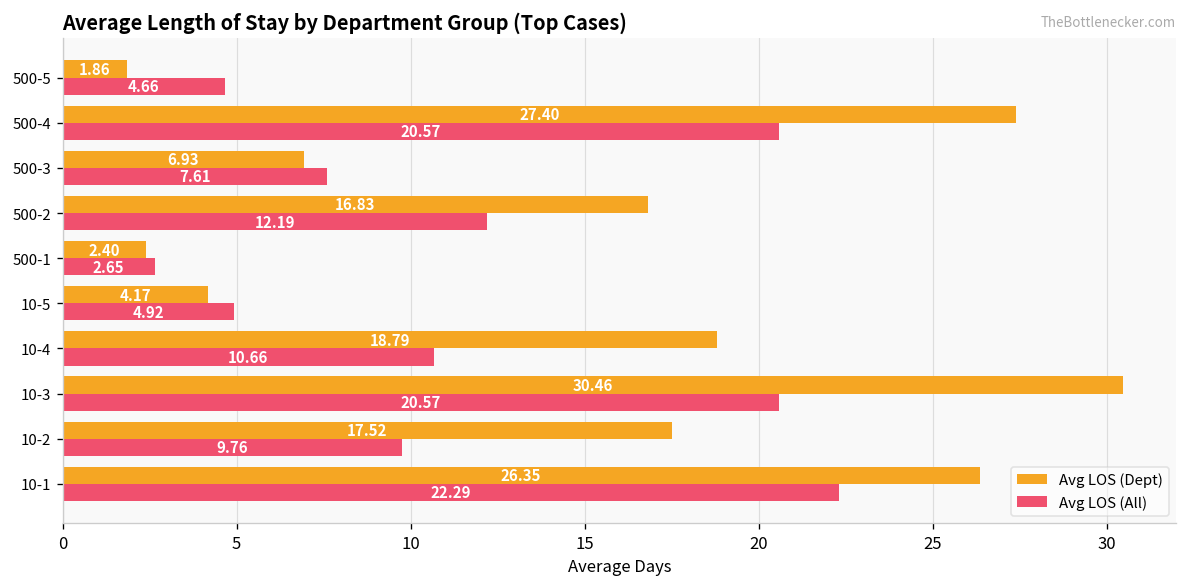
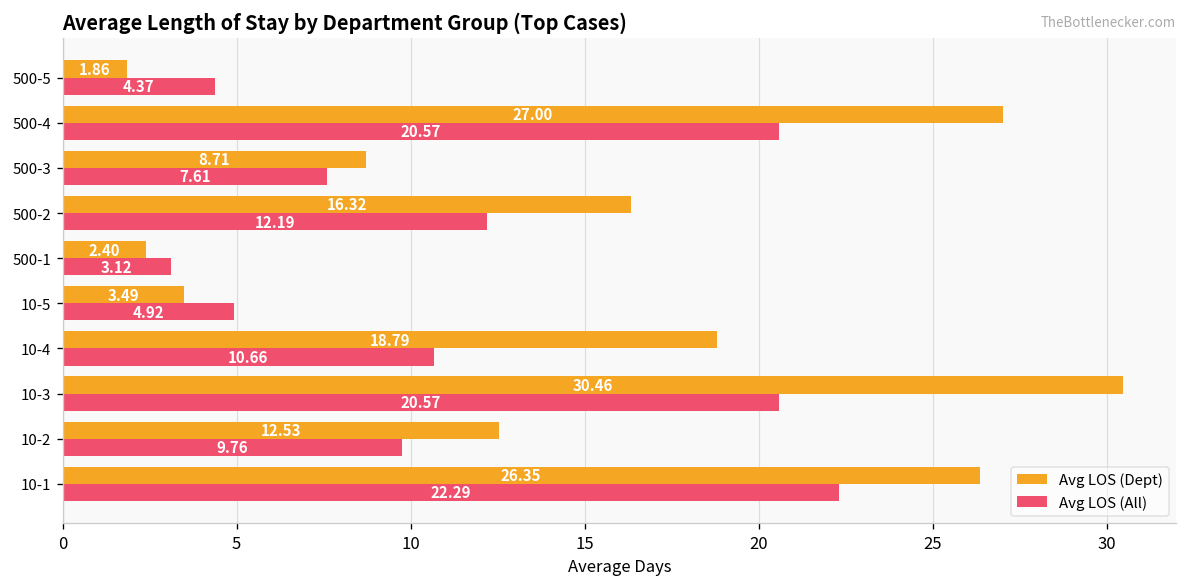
Avg LOS (All), 500-5: 4.66 -> 4.37
Avg LOS (Dept), 500-4: 27.40 -> 27.00
Avg LOS (Dept), 500-3: 6.93 -> 8.71
Avg LOS (Dept), 500-2: 16.83 -> 16.32
Avg LOS (All), 500-1: 2.65 -> 3.12
Avg LOS (Dept), 10-5: 4.17 -> 3.49
Avg LOS (Dept), 10-2: 17.52 -> 12.53
